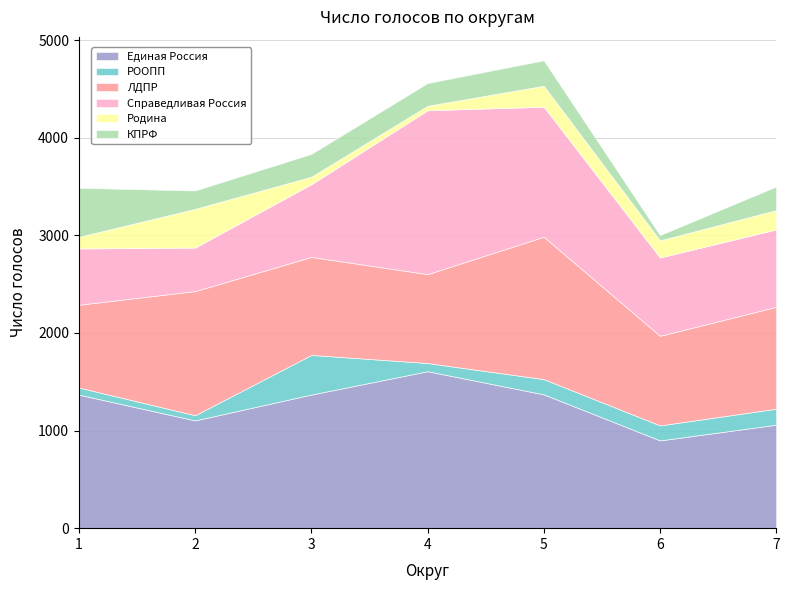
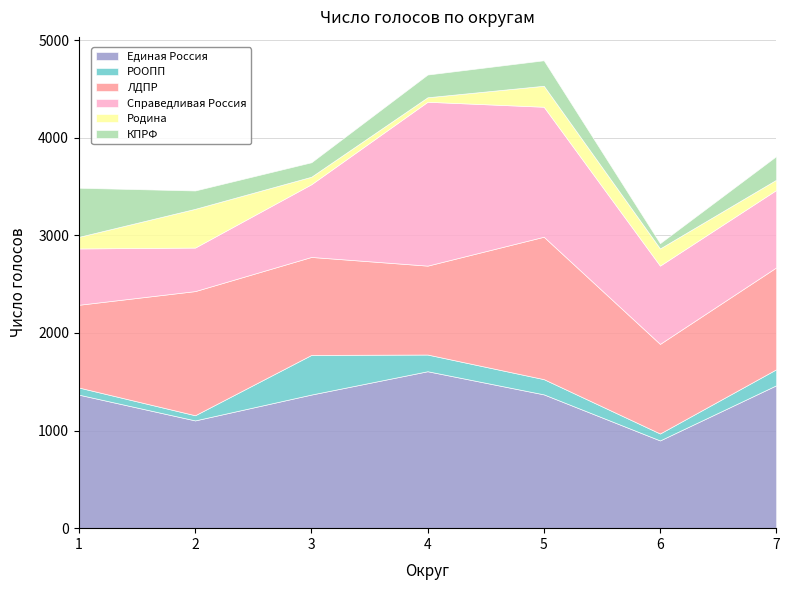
КПРФ, 3: 200 -> 100
РООПП, 4: 100 -> 200
РООПП, 6: 200 -> 100
Единая Россия, 7: 1100 -> 1500
Родина, 7: 200 -> 100
